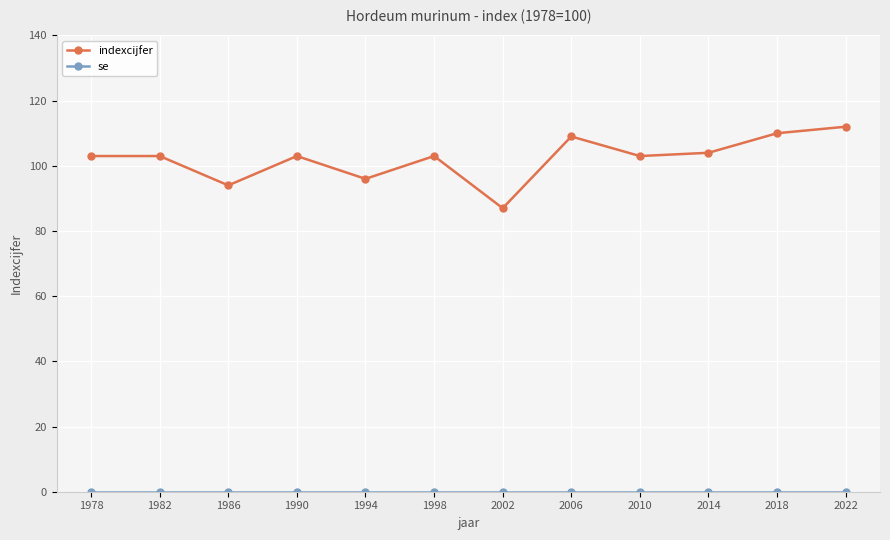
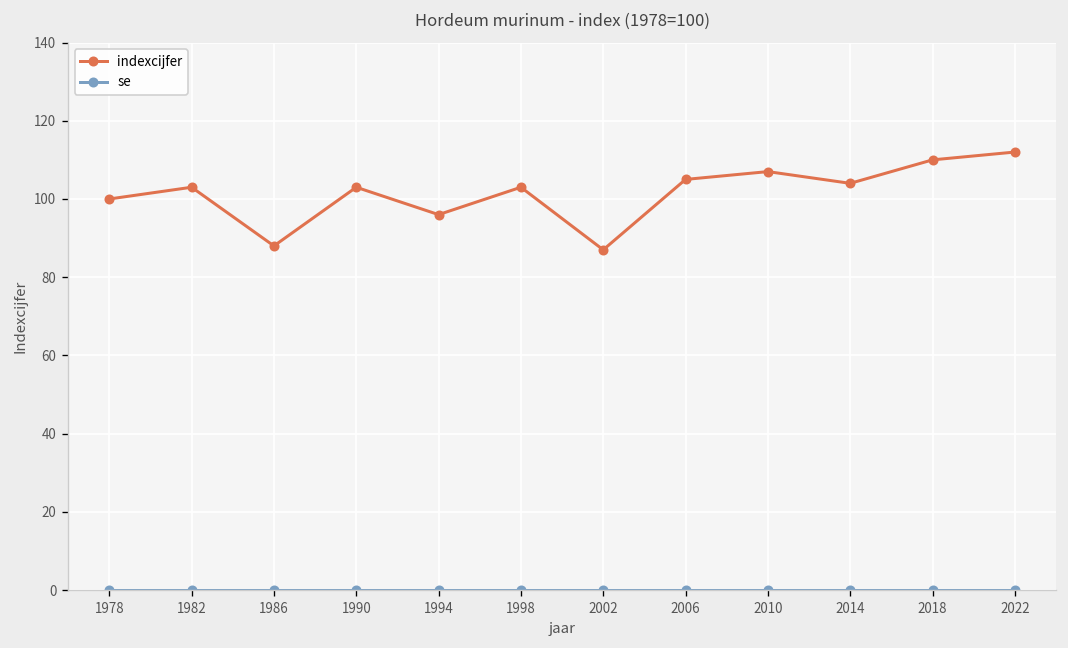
indexcijfer, 1978: 103 -> 100
indexcijfer, 1986: 94 -> 88
indexcijfer, 2006: 109 -> 105
indexcijfer, 2010: 103 -> 107
